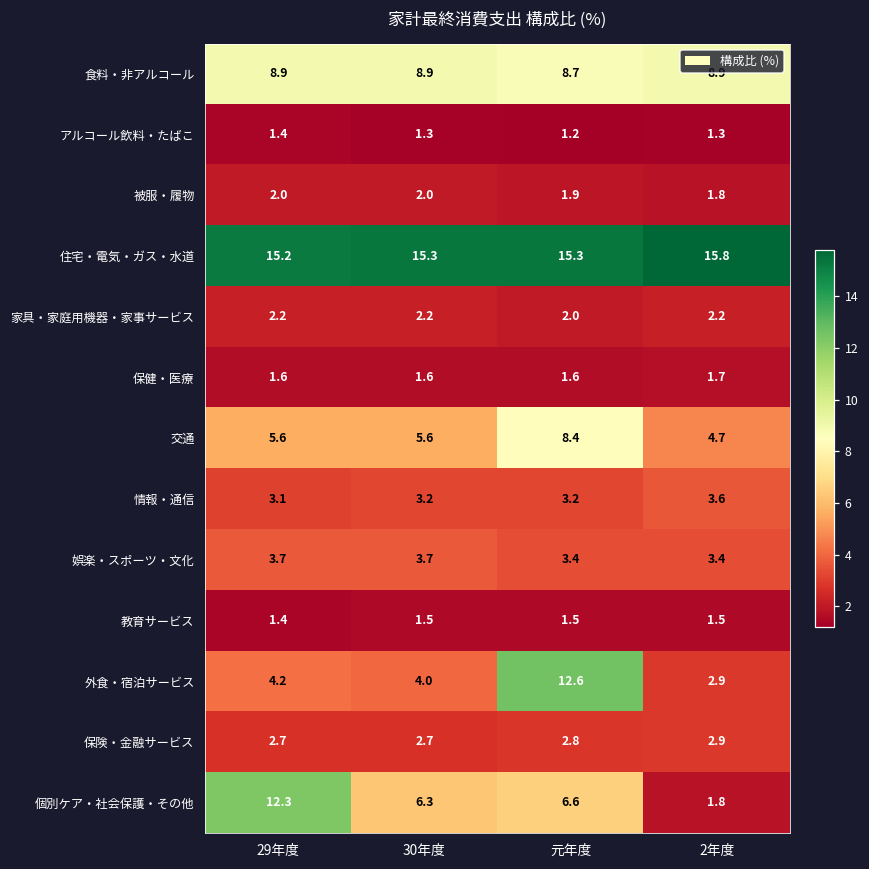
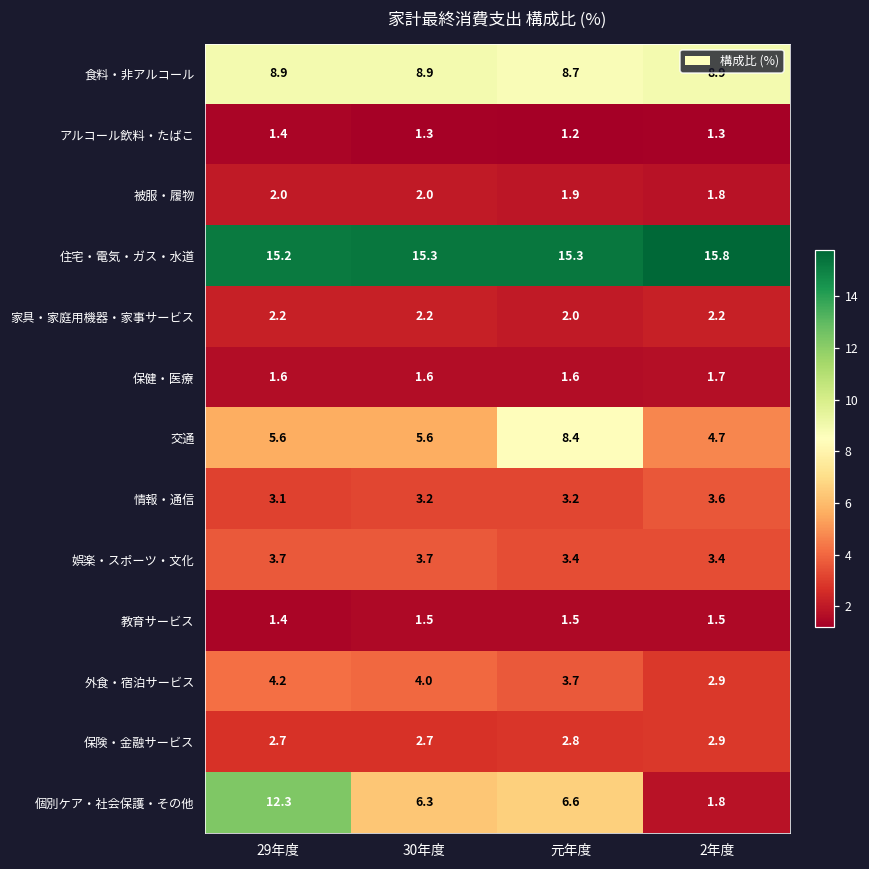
外食・宿泊サービス, 元年度: 12.6 -> 3.7
